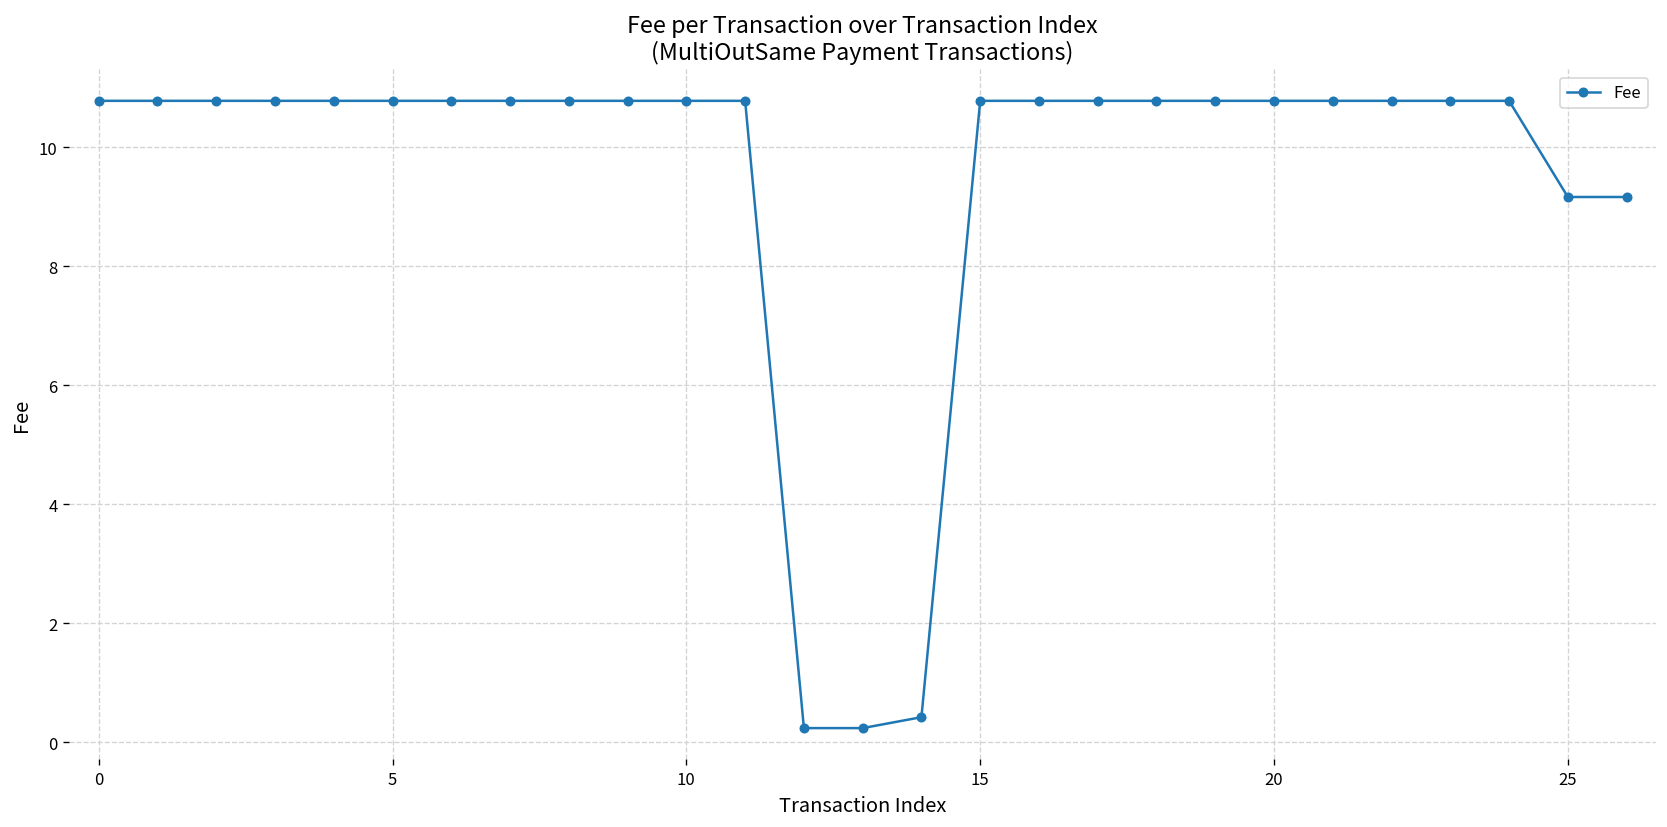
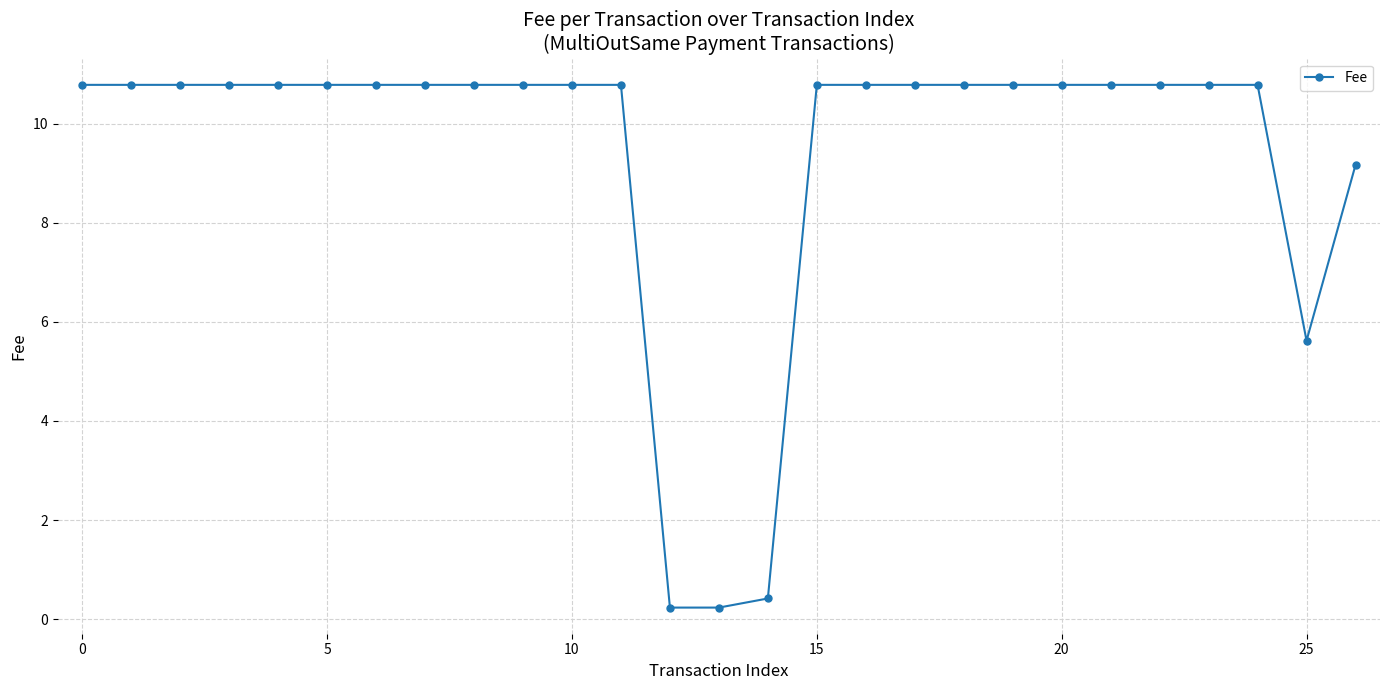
25: 9.2 -> 5.6
